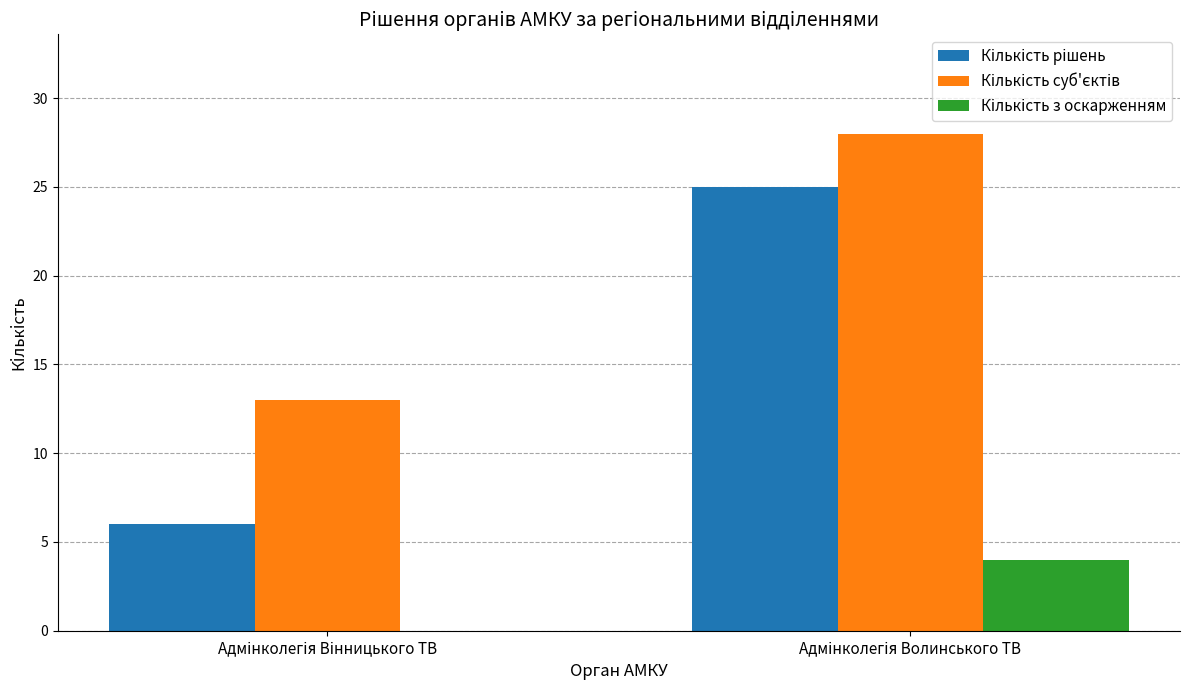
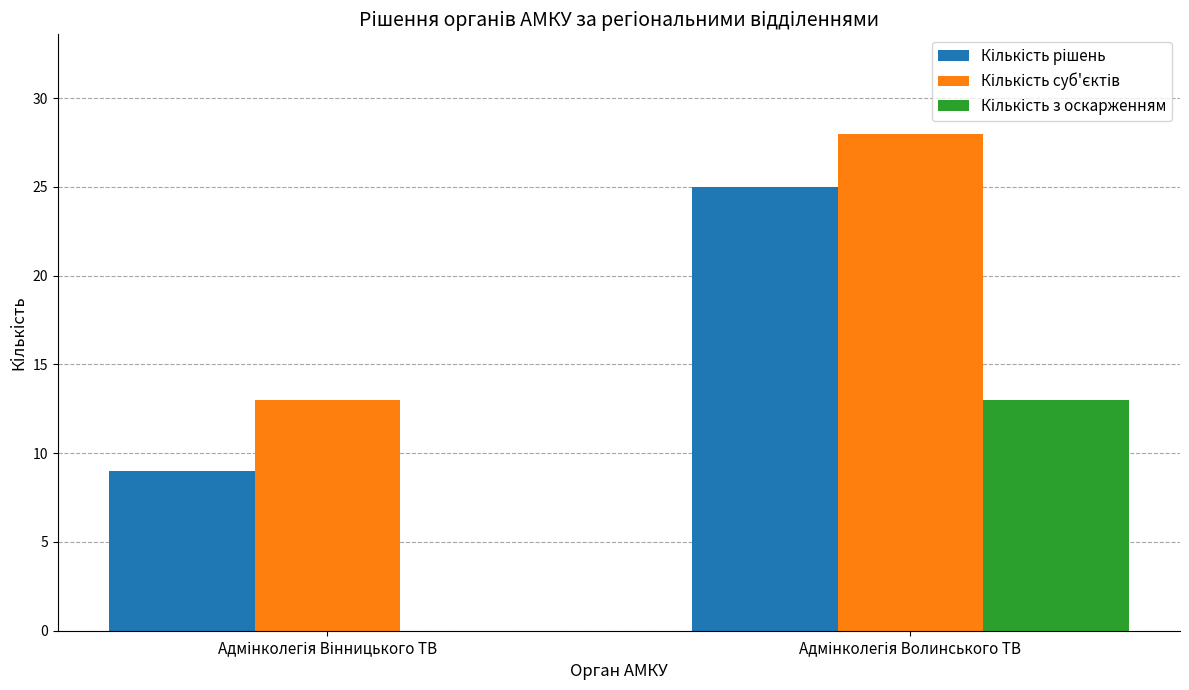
Кількість рішень, Адмінколегія Вінницького ТВ: 6 -> 9
Кількість з оскарженням, Адмінколегія Волинського ТВ: 4 -> 13
